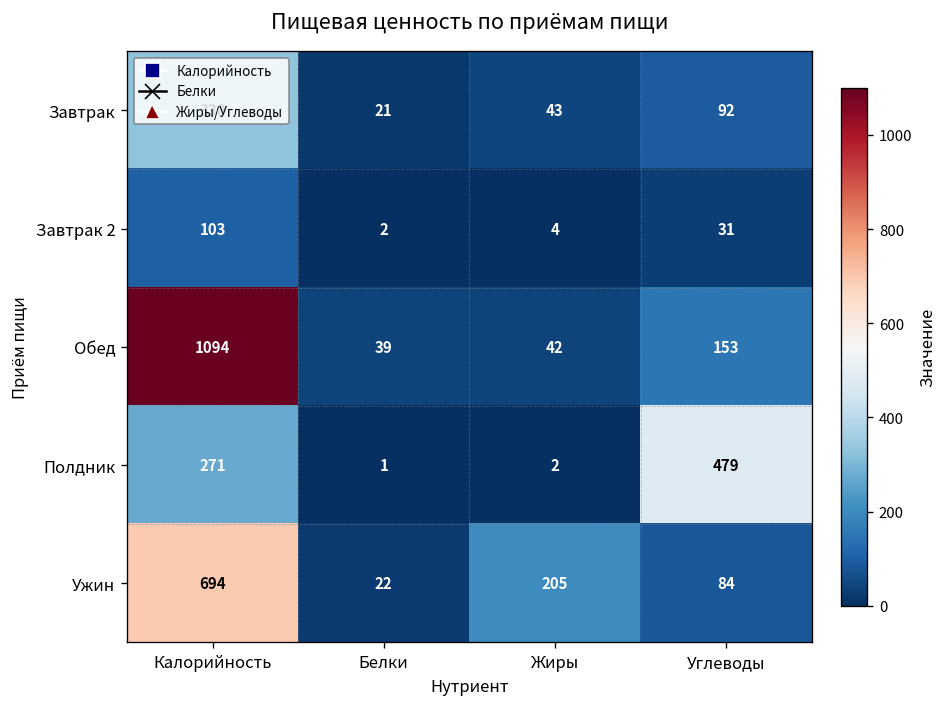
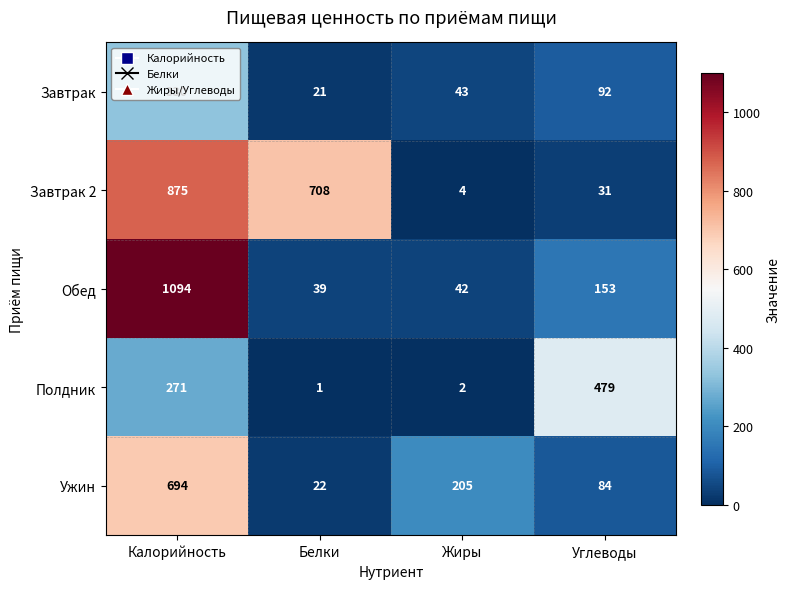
Завтрак 2, Калорийность: 103 -> 875
Завтрак 2, Белки: 2 -> 708
